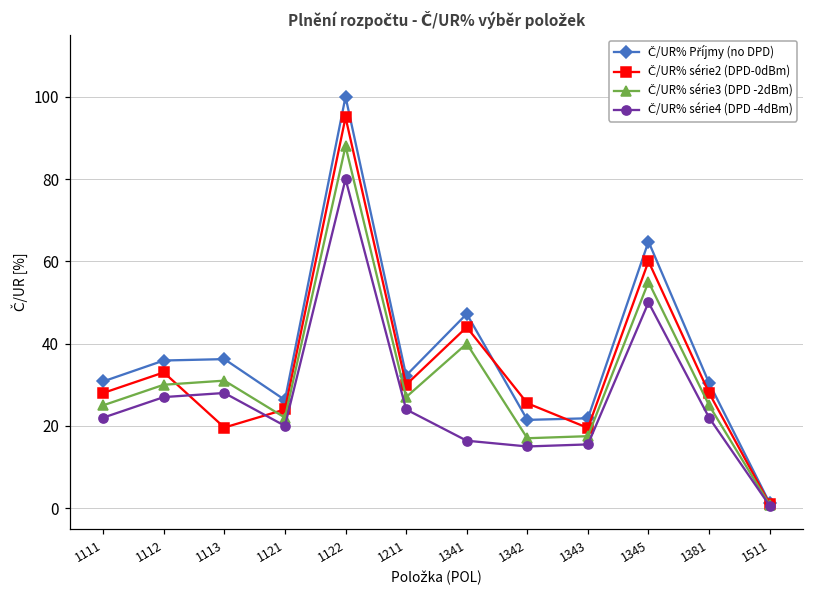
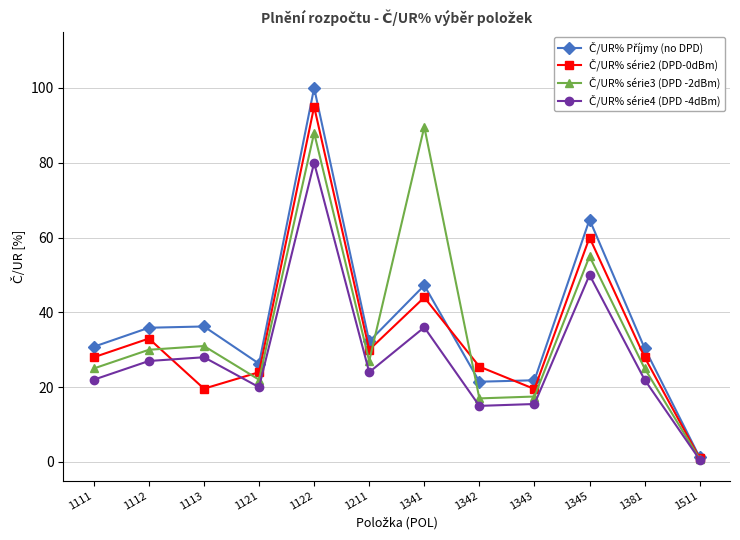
Č/UR% série3 (DPD -2dBm), 1341: 40 -> 90
Č/UR% série4 (DPD -4dBm), 1341: 16 -> 36
